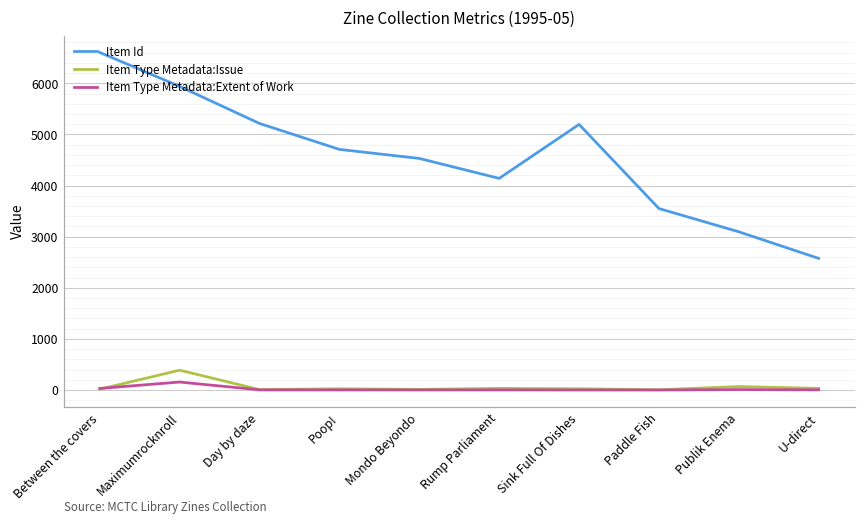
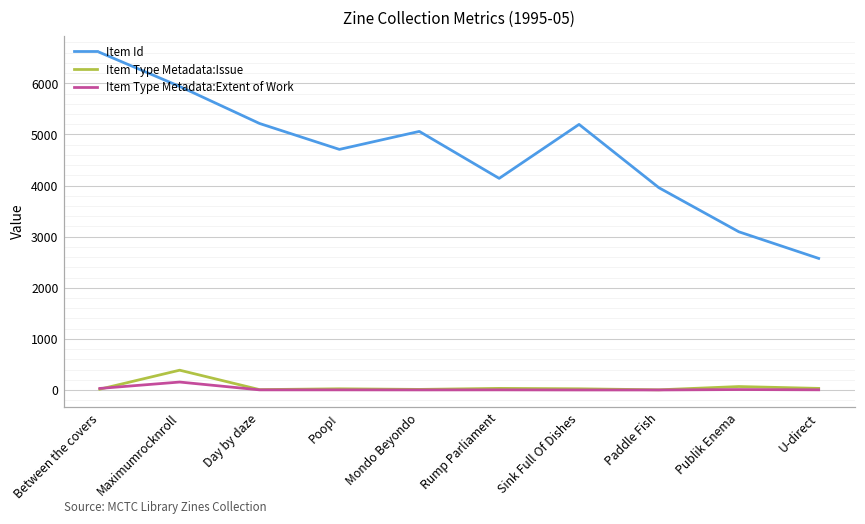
Item Id, Mondo Beyondo: 4500 -> 5100
Item Id, Paddle Fish: 3600 -> 4000
